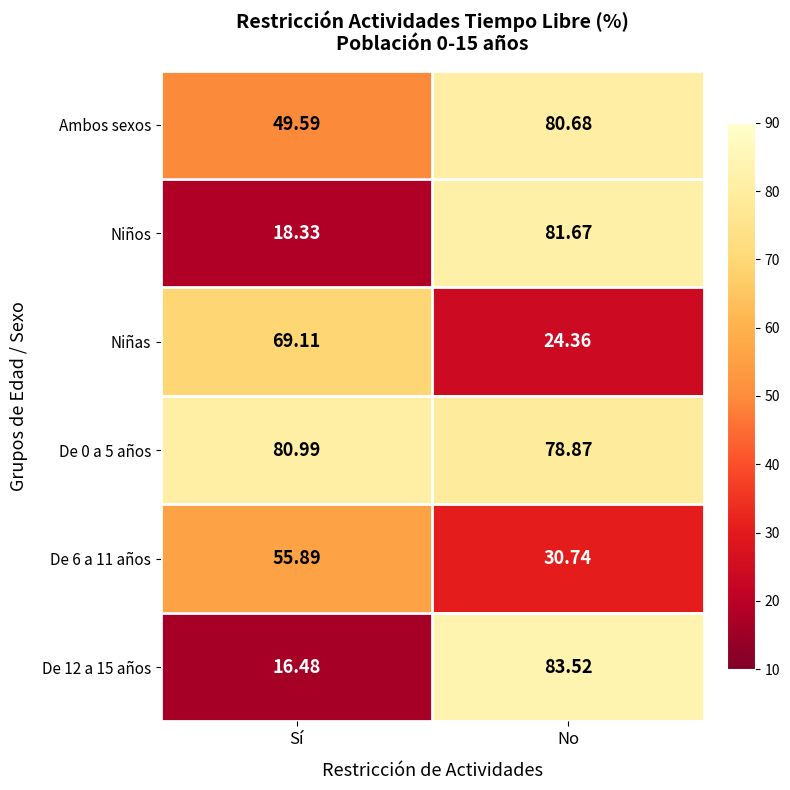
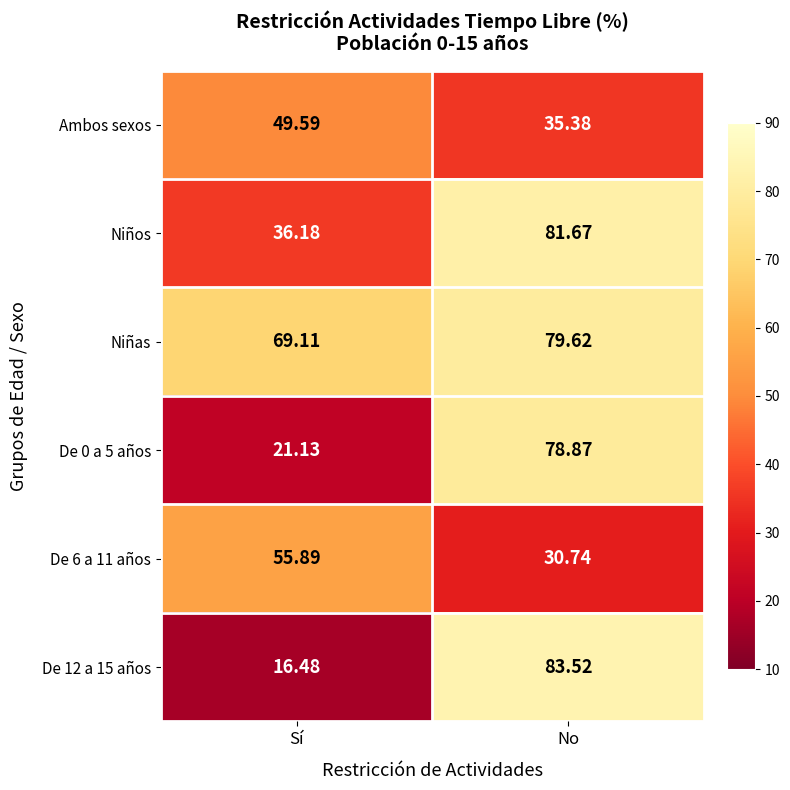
Ambos sexos, No: 80.68 -> 35.38
Niños, Sí: 18.33 -> 36.18
Niñas, No: 24.36 -> 79.62
De 0 a 5 años, Sí: 80.99 -> 21.13
